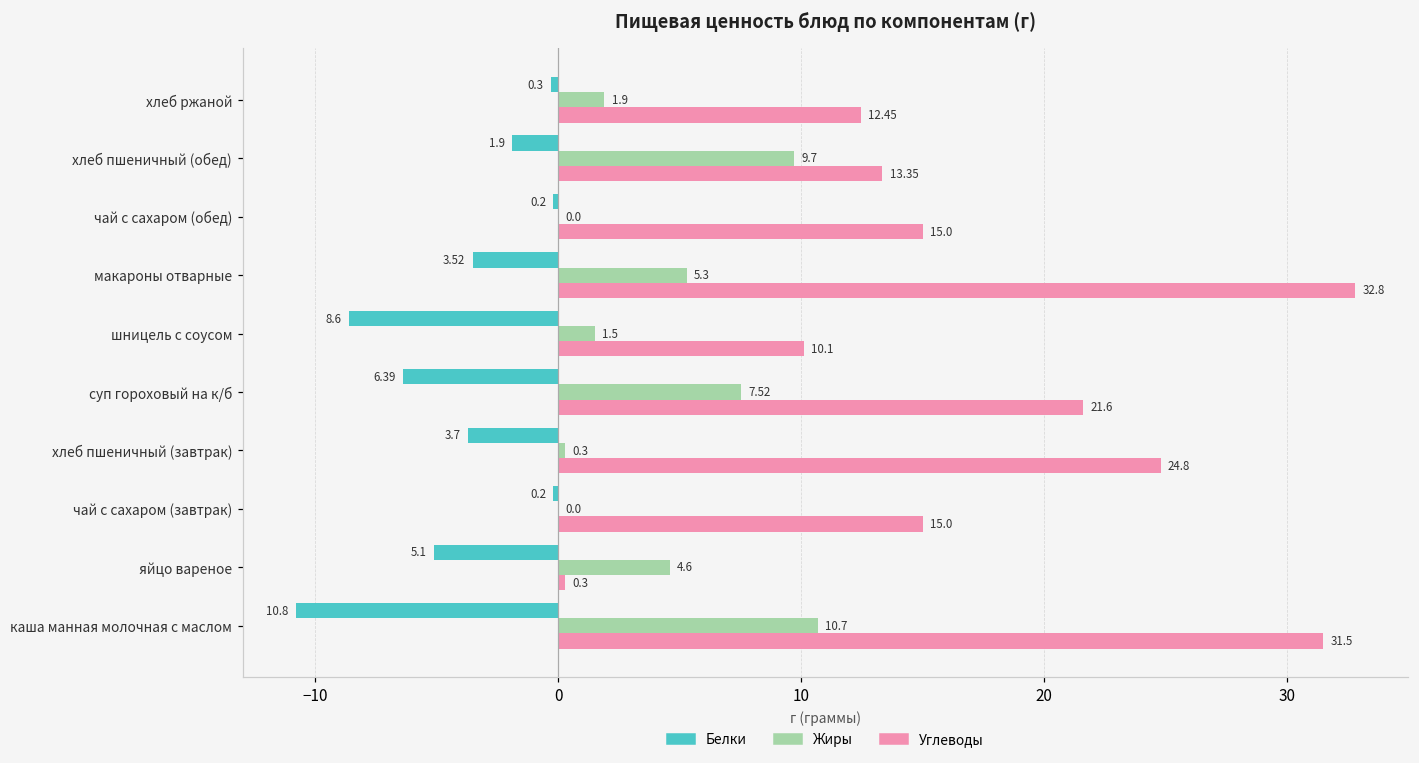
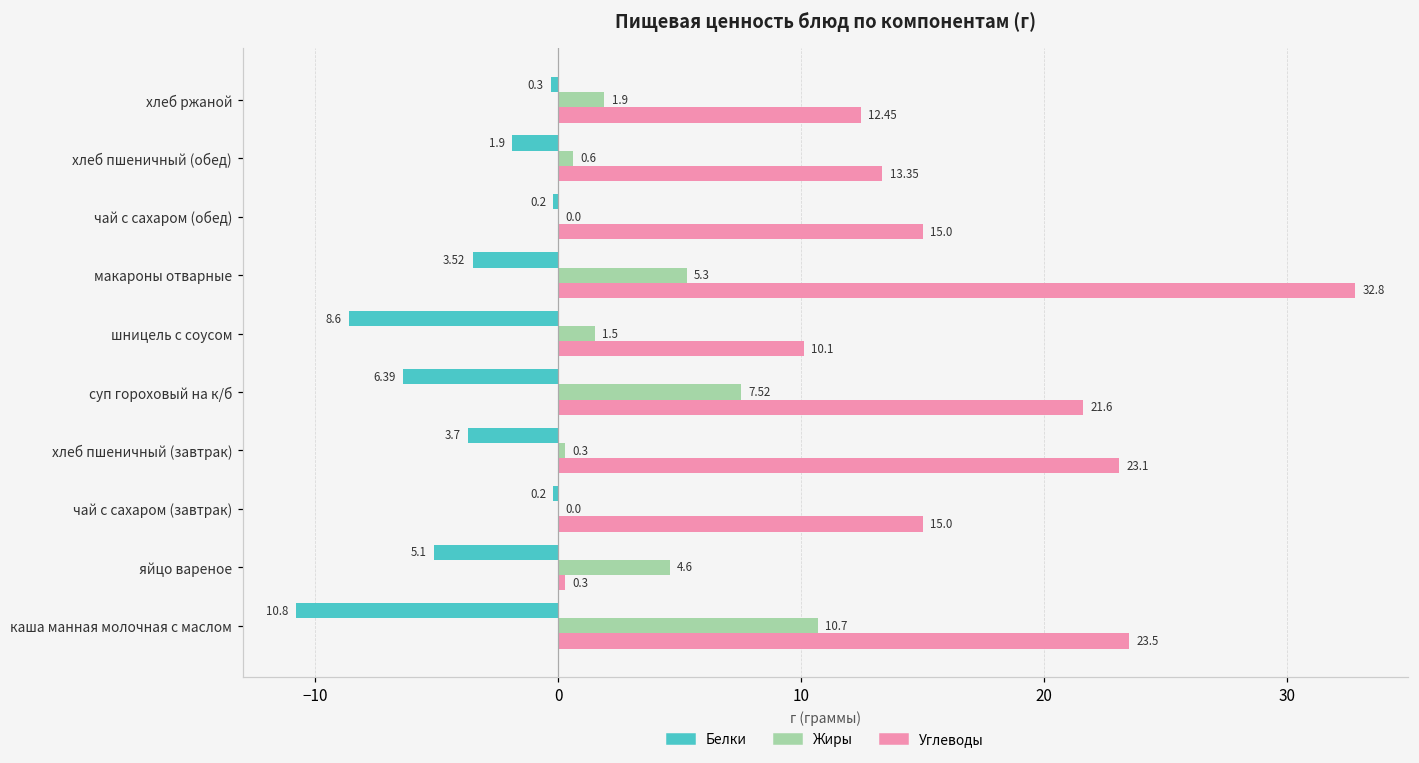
Жиры, хлеб пшеничный (обед): 9.7 -> 0.6
Углеводы, хлеб пшеничный (завтрак): 24.8 -> 23.1
Углеводы, каша манная молочная с маслом: 31.5 -> 23.5
